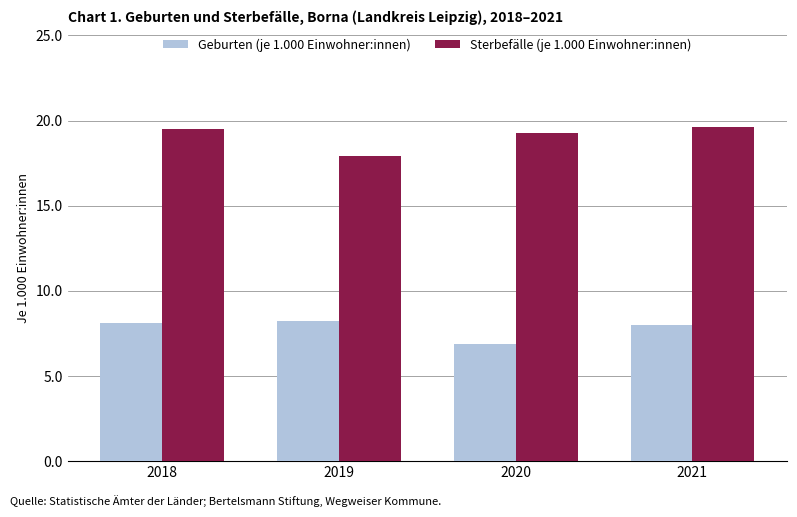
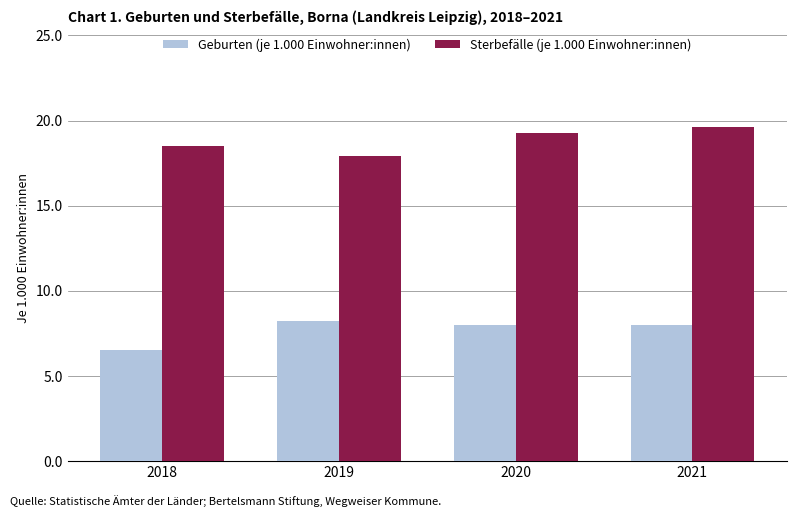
Geburten (je 1.000 Einwohner:innen), 2018: 8.1 -> 6.5
Sterbefälle (je 1.000 Einwohner:innen), 2018: 19.5 -> 18.5
Geburten (je 1.000 Einwohner:innen), 2020: 6.9 -> 8.0
